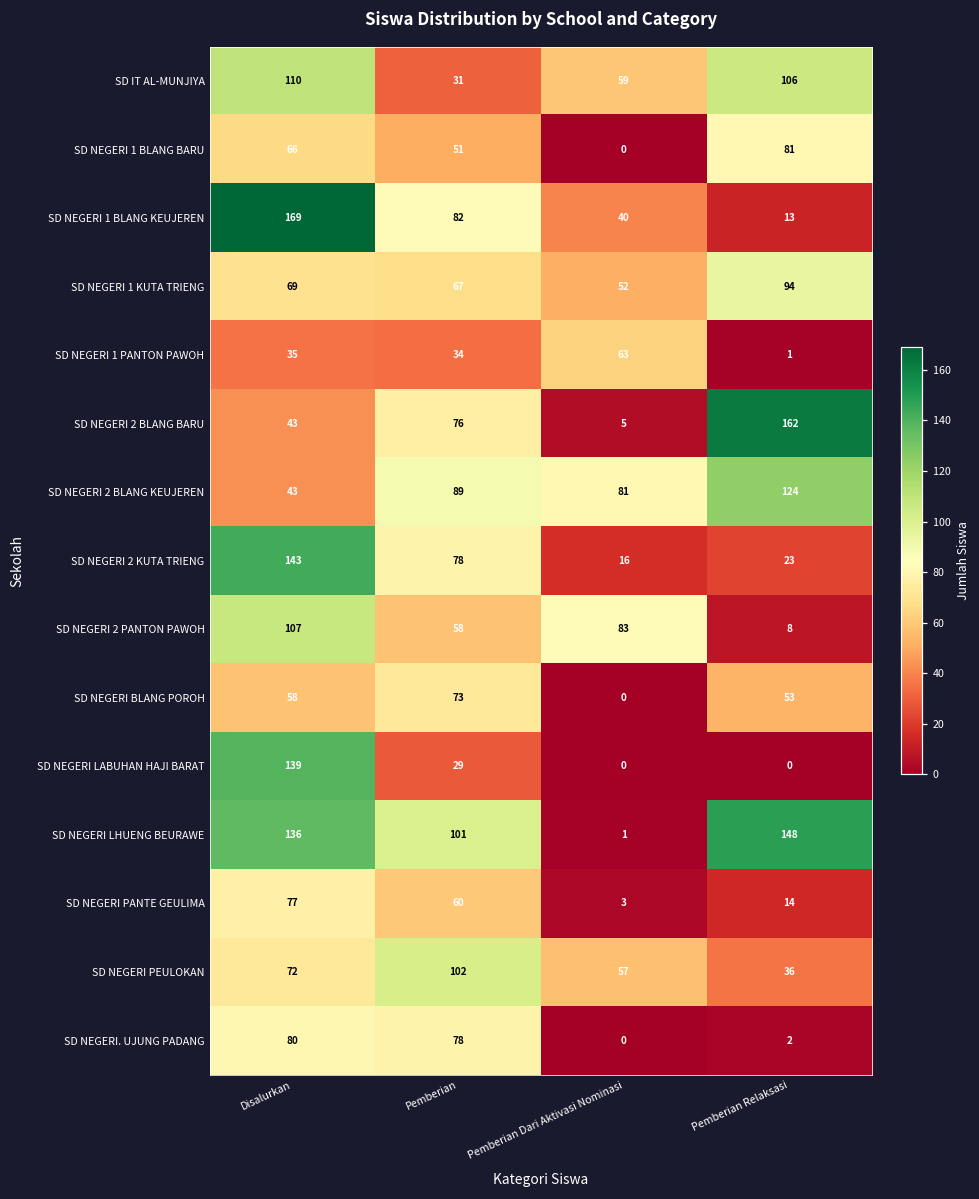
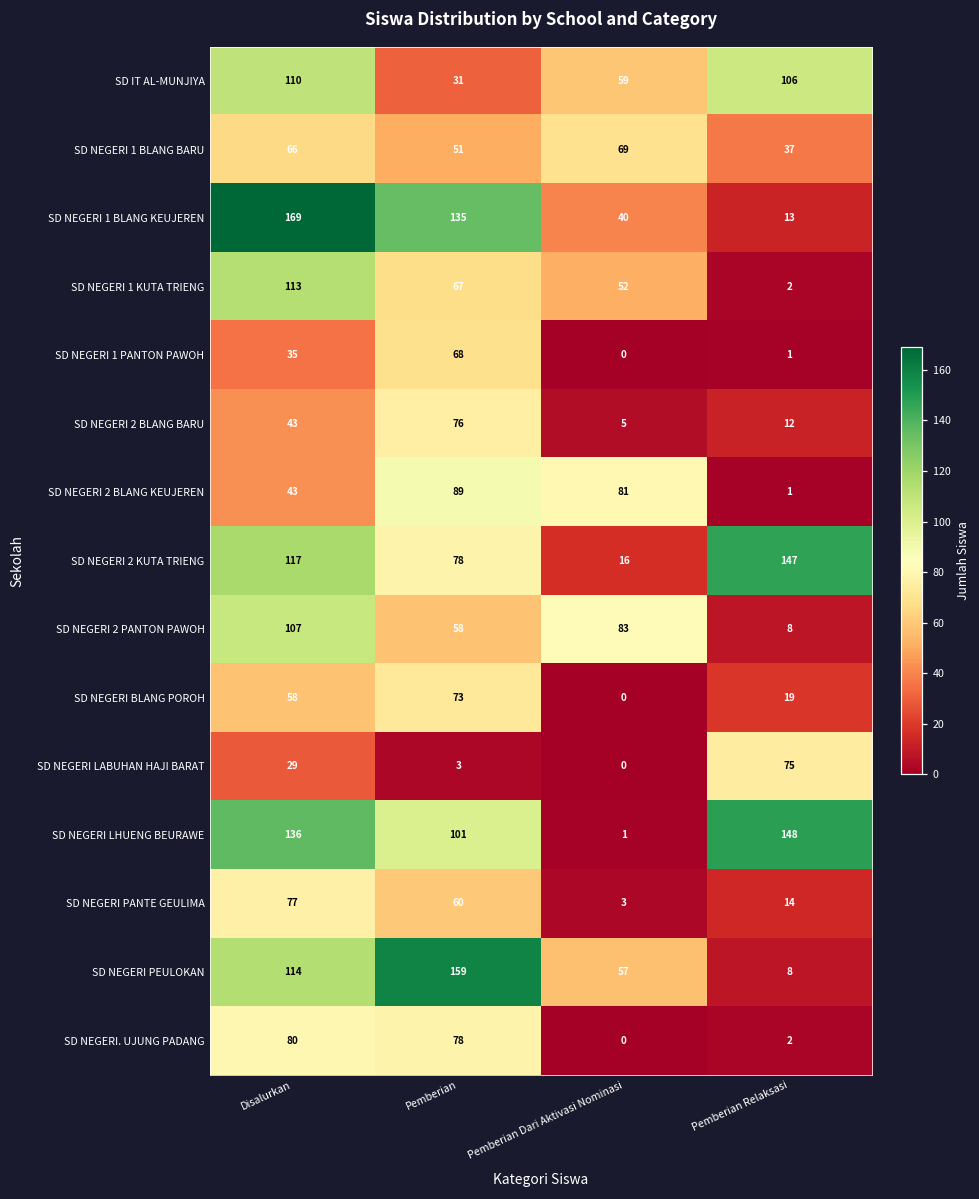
SD NEGERI 1 BLANG BARU, Pemberian Dari Aktivasi Nominasi: 0 -> 69
SD NEGERI 1 BLANG BARU, Pemberian Relaksasi: 81 -> 37
SD NEGERI 1 BLANG KEUJEREN, Pemberian: 82 -> 135
SD NEGERI 1 KUTA TRIENG, Disalurkan: 69 -> 113
SD NEGERI 1 KUTA TRIENG, Pemberian Relaksasi: 94 -> 2
SD NEGERI 1 PANTON PAWOH, Pemberian: 34 -> 68
SD NEGERI 1 PANTON PAWOH, Pemberian Dari Aktivasi Nominasi: 63 -> 0
SD NEGERI 2 BLANG BARU, Pemberian Relaksasi: 162 -> 12
SD NEGERI 2 BLANG KEUJEREN, Pemberian Relaksasi: 124 -> 1
SD NEGERI 2 KUTA TRIENG, Disalurkan: 143 -> 117
SD NEGERI 2 KUTA TRIENG, Pemberian Relaksasi: 23 -> 147
SD NEGERI BLANG POROH, Pemberian Relaksasi: 53 -> 19
SD NEGERI LABUHAN HAJI BARAT, Disalurkan: 139 -> 29
SD NEGERI LABUHAN HAJI BARAT, Pemberian: 29 -> 3
SD NEGERI LABUHAN HAJI BARAT, Pemberian Relaksasi: 0 -> 75
SD NEGERI PEULOKAN, Disalurkan: 72 -> 114
SD NEGERI PEULOKAN, Pemberian: 102 -> 159
SD NEGERI PEULOKAN, Pemberian Relaksasi: 36 -> 8
